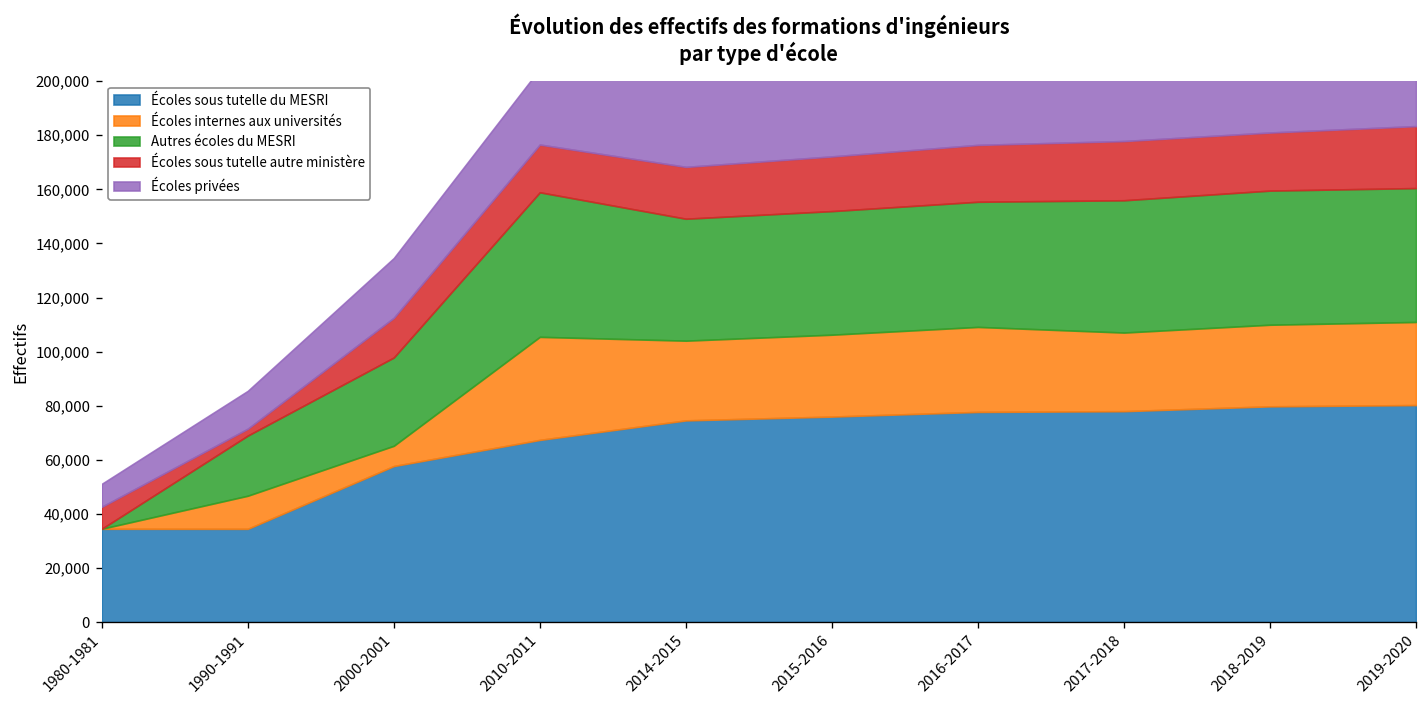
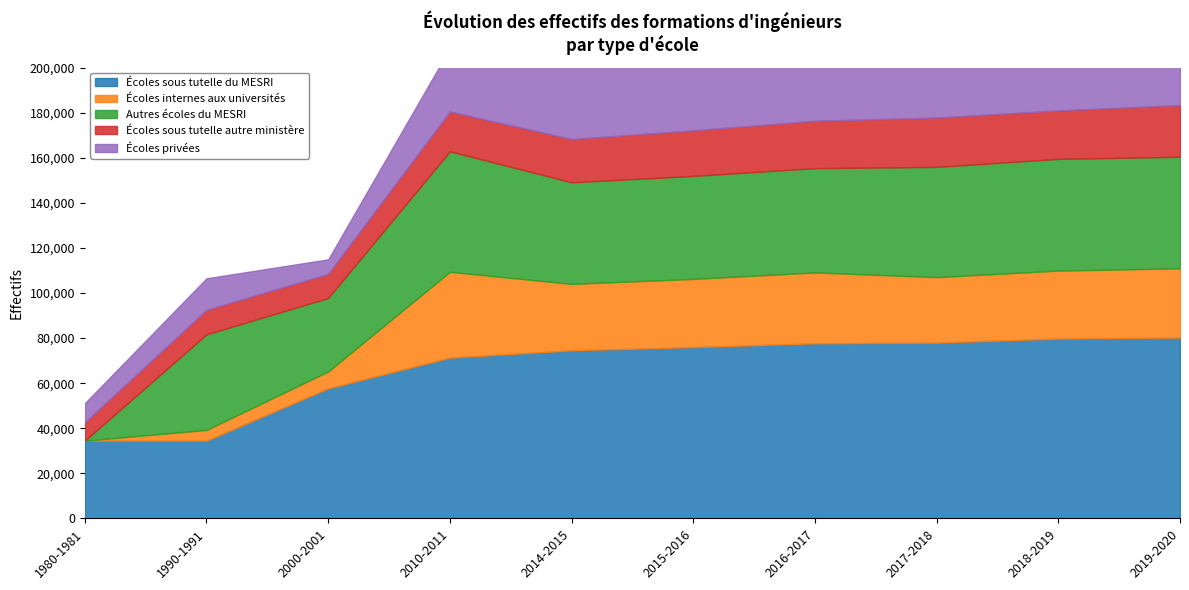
Écoles internes aux universités, 1990-1991: 12,000 -> 5,000
Autres écoles du MESRI, 1990-1991: 22,000 -> 42,000
Écoles sous tutelle autre ministère, 1990-1991: 3,000 -> 11,000
Écoles sous tutelle autre ministère, 2000-2001: 15,000 -> 11,000
Écoles privées, 2000-2001: 22,000 -> 6,000
Écoles sous tutelle du MESRI, 2010-2011: 67,000 -> 71,000
